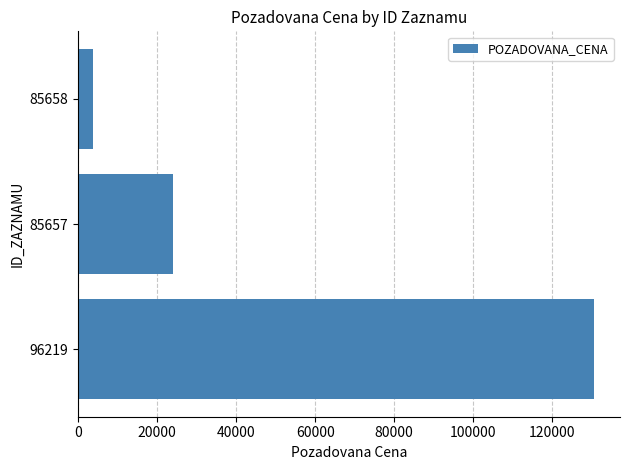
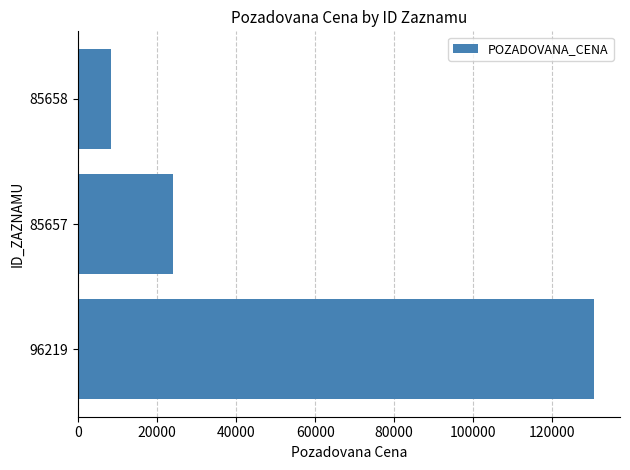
85658: 4000 -> 8000
